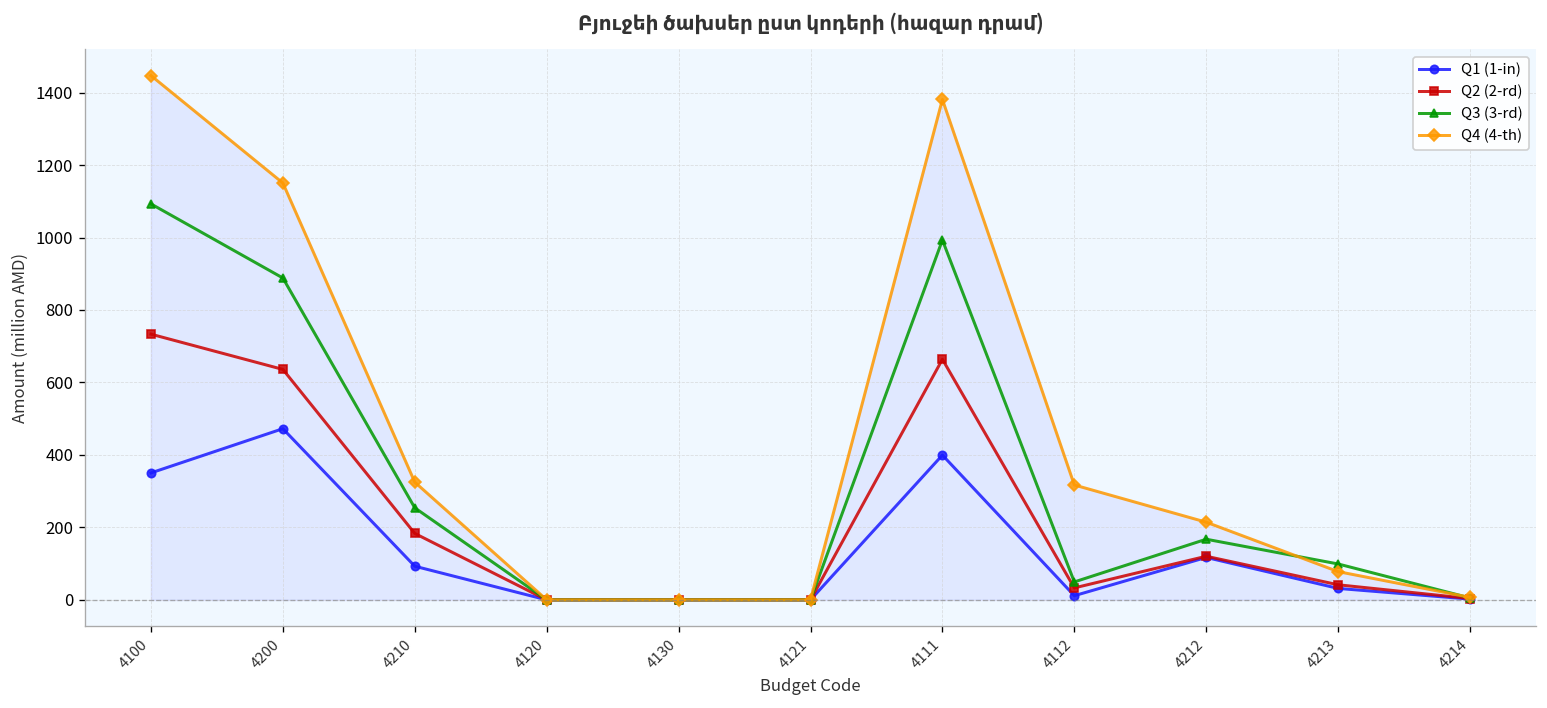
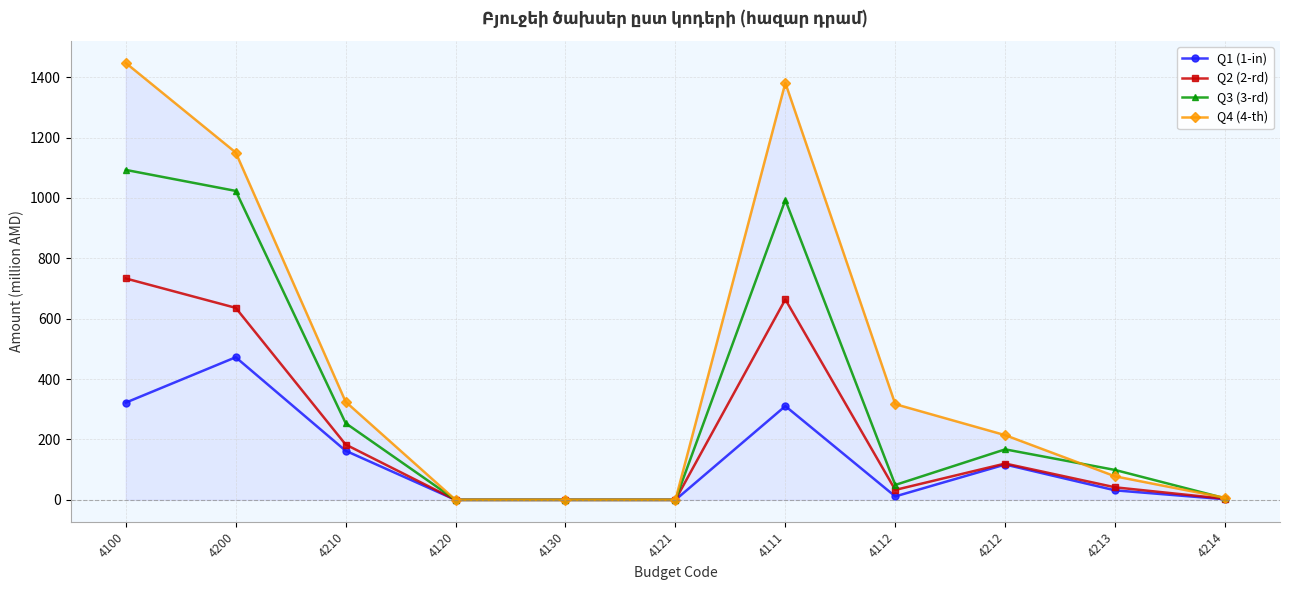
Q1 (1-in), 4100: 350 -> 320
Q3 (3-rd), 4200: 890 -> 1020
Q1 (1-in), 4210: 90 -> 160
Q1 (1-in), 4111: 400 -> 310
